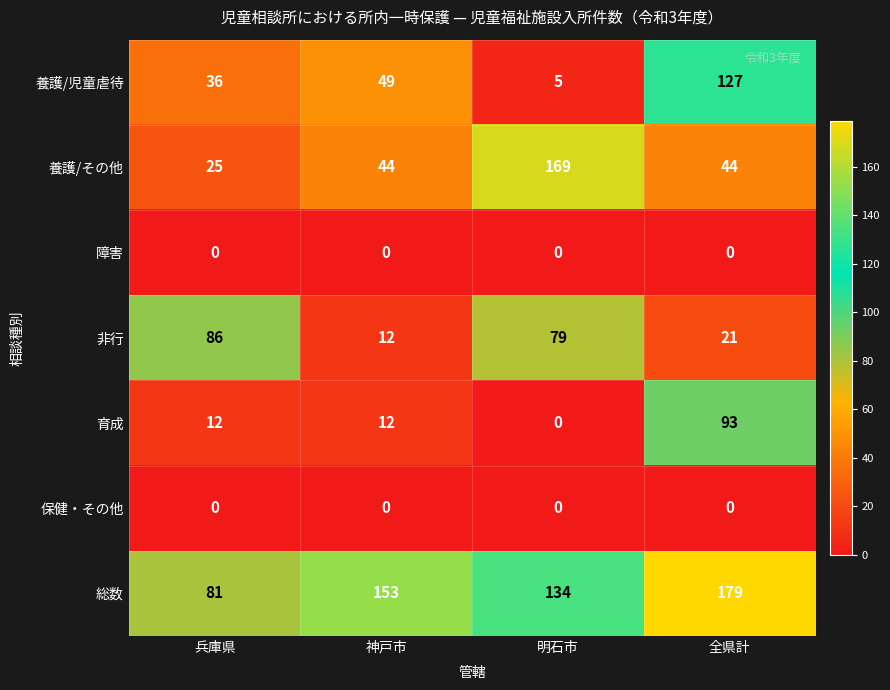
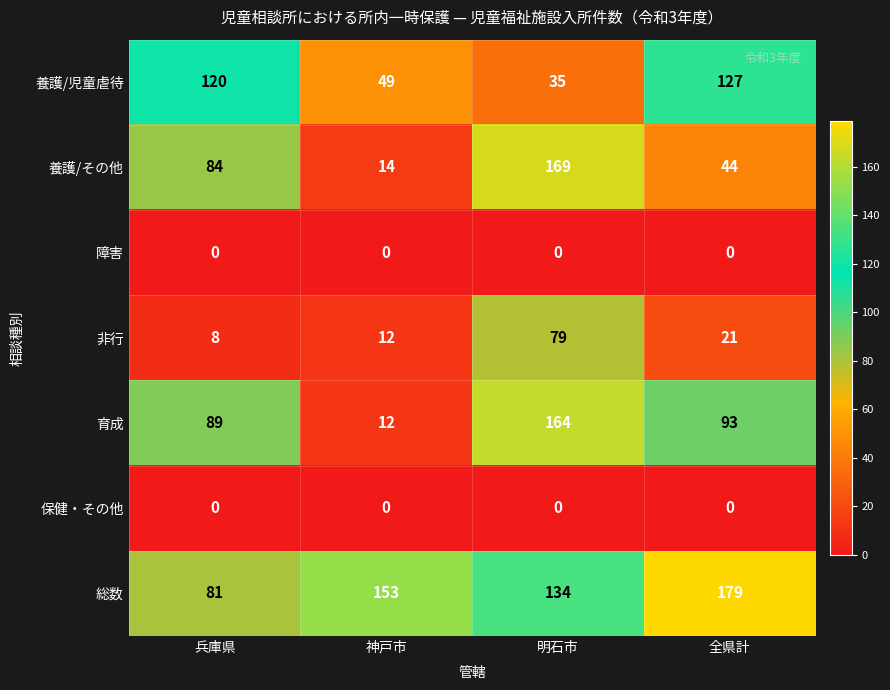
養護/児童虐待, 兵庫県: 36 -> 120
養護/児童虐待, 明石市: 5 -> 35
養護/その他, 兵庫県: 25 -> 84
養護/その他, 神戸市: 44 -> 14
非行, 兵庫県: 86 -> 8
育成, 兵庫県: 12 -> 89
育成, 明石市: 0 -> 164
